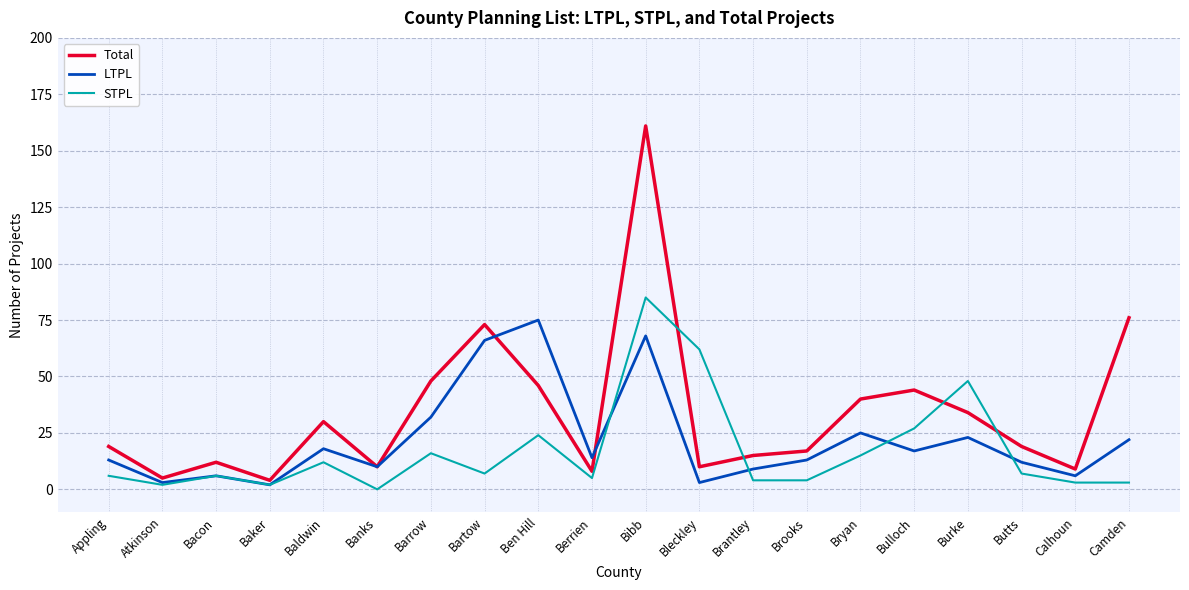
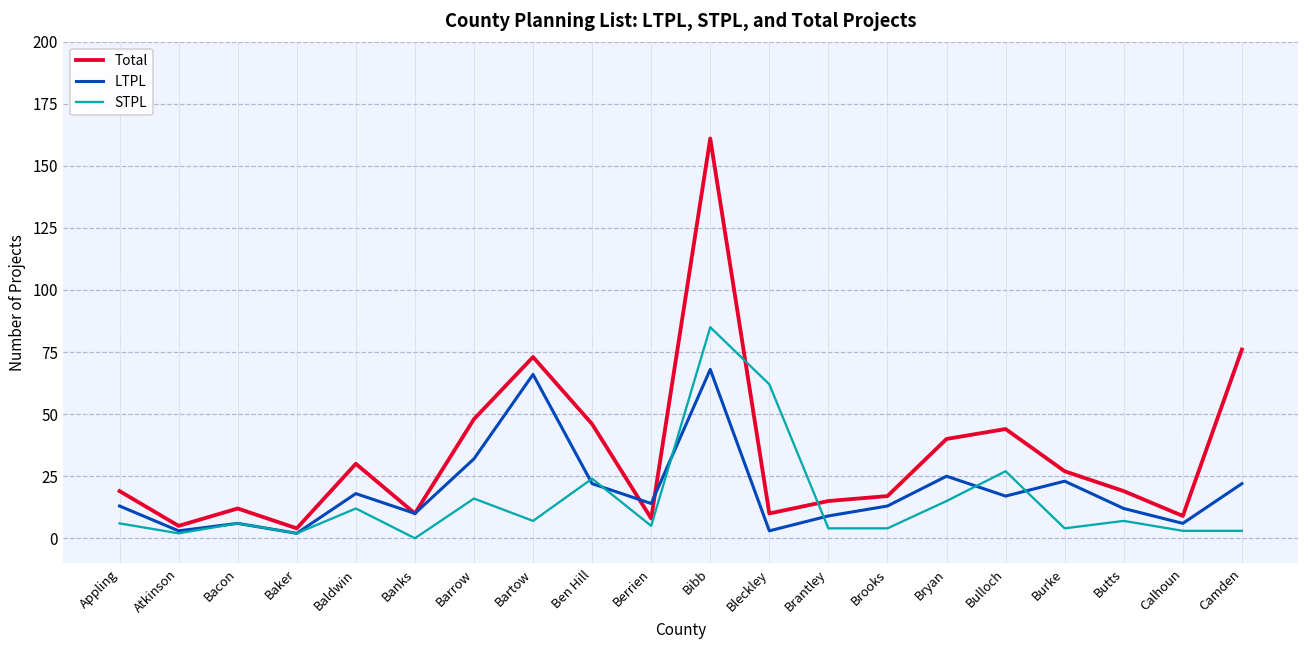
LTPL, Ben Hill: 75 -> 22
Total, Burke: 34 -> 27
STPL, Burke: 48 -> 4
